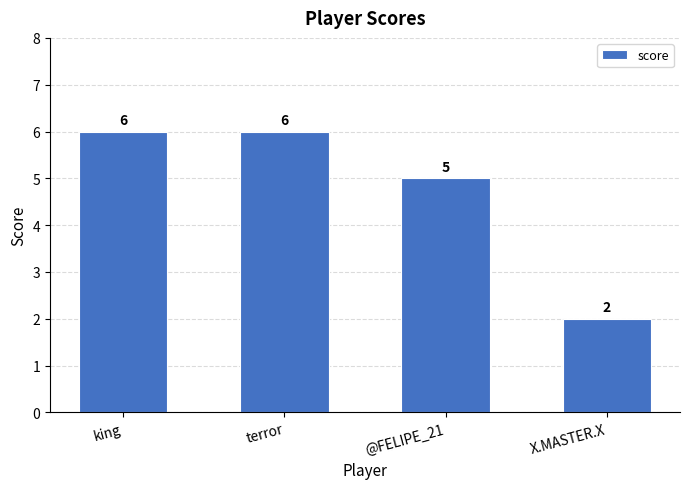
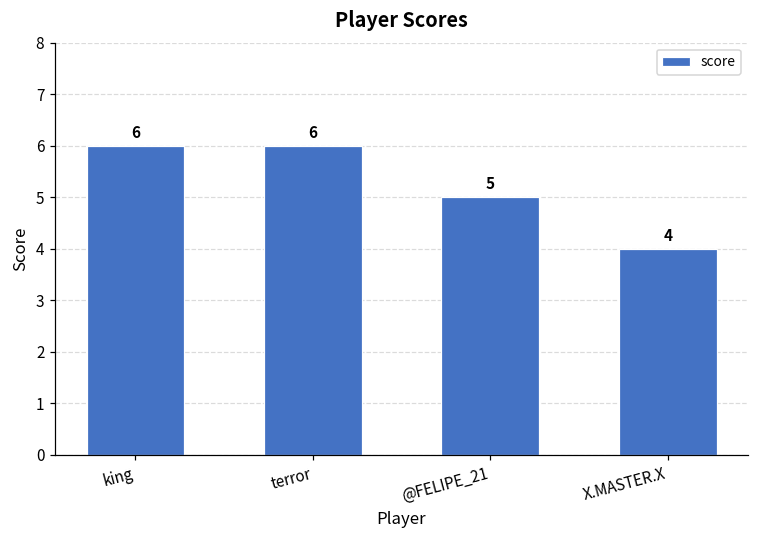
X.MASTER.X: 2 -> 4
